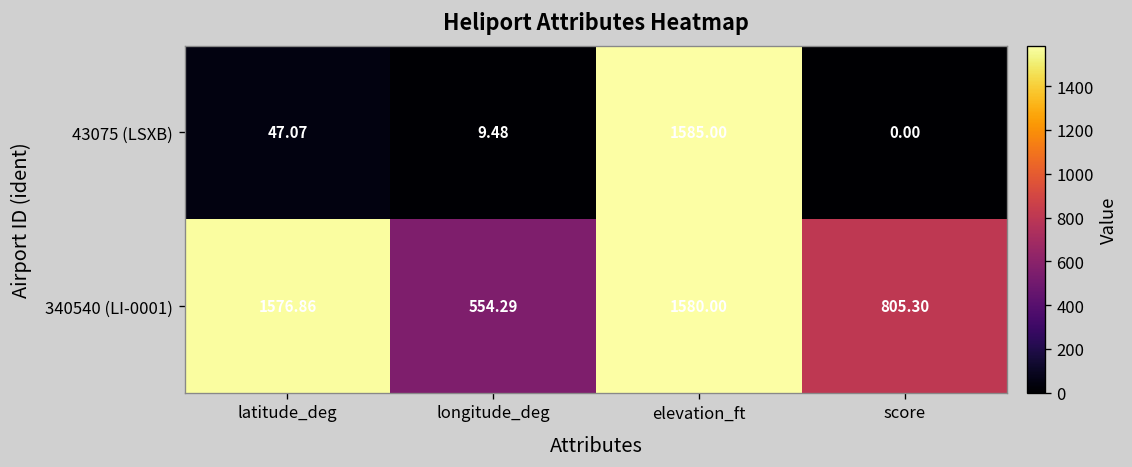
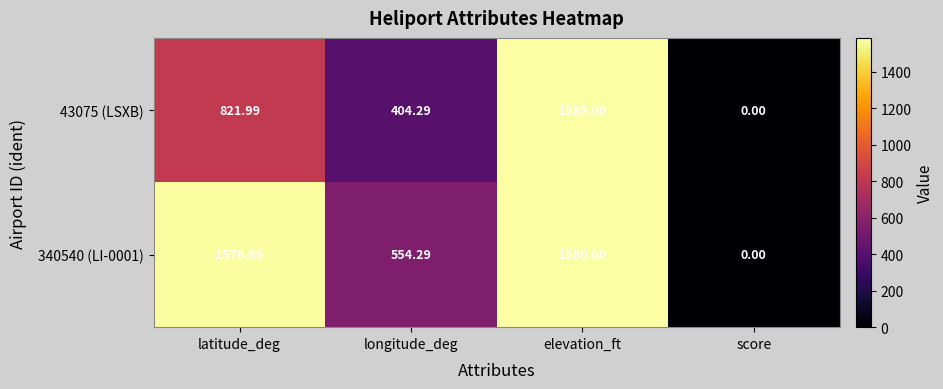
43075 (LSXB), latitude_deg: 47.07 -> 821.99
43075 (LSXB), longitude_deg: 9.48 -> 404.29
340540 (LI-0001), score: 805.30 -> 0.00
